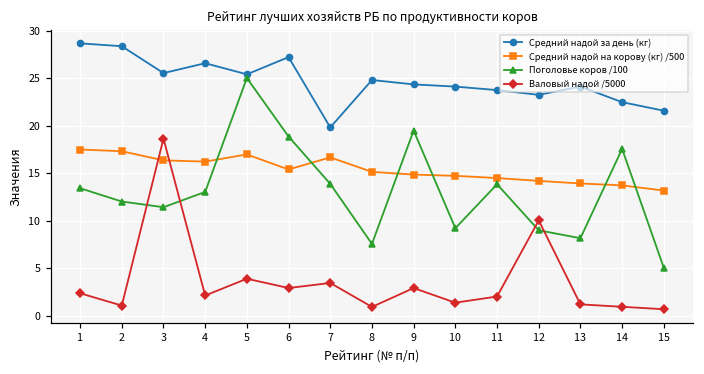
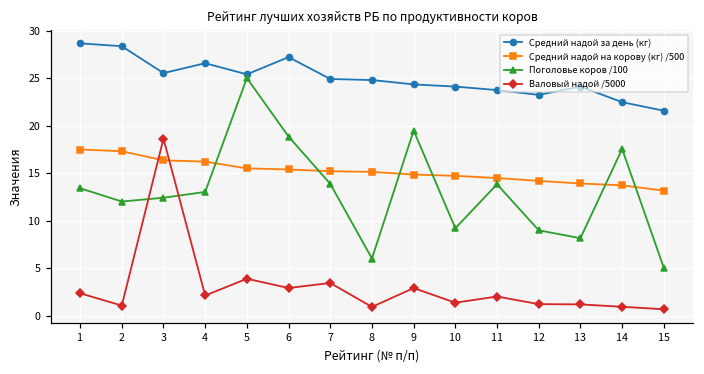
Поголовье коров /100, 3: 11 -> 12
Средний надой на корову (кг) /500, 5: 17 -> 15
Средний надой за день (кг), 7: 20 -> 25
Средний надой на корову (кг) /500, 7: 17 -> 15
Поголовье коров /100, 8: 8 -> 6
Валовый надой /5000, 12: 10 -> 1
